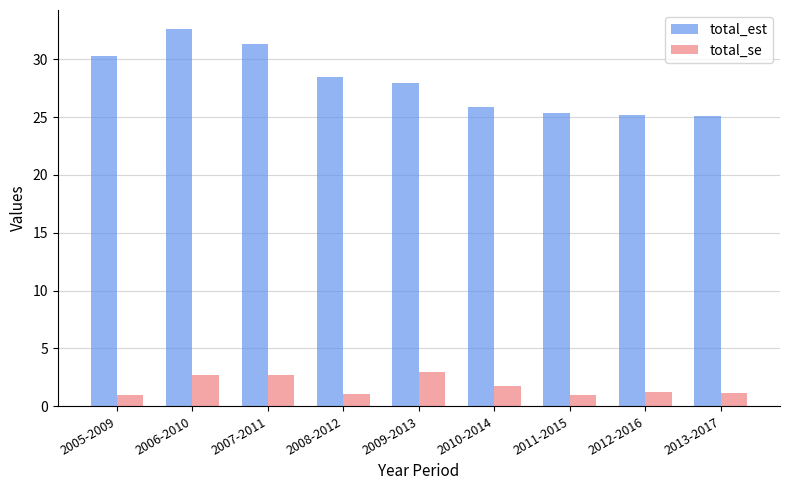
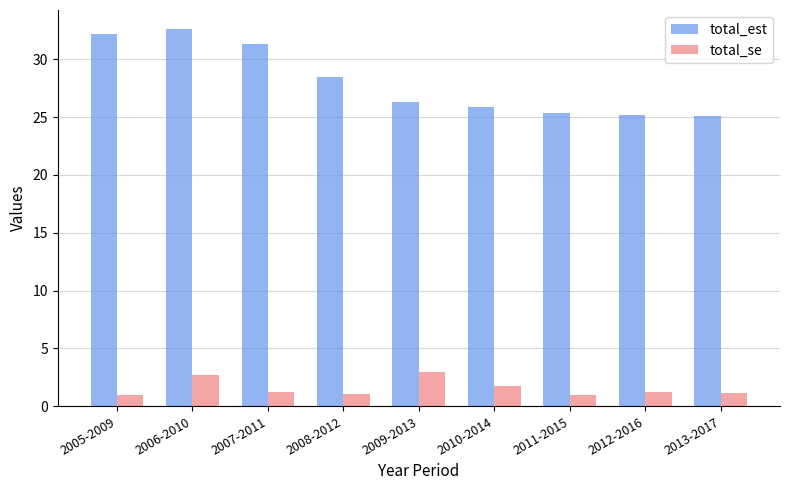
total_est, 2005-2009: 30.3 -> 32.2
total_se, 2007-2011: 2.7 -> 1.2
total_est, 2009-2013: 28.0 -> 26.3
